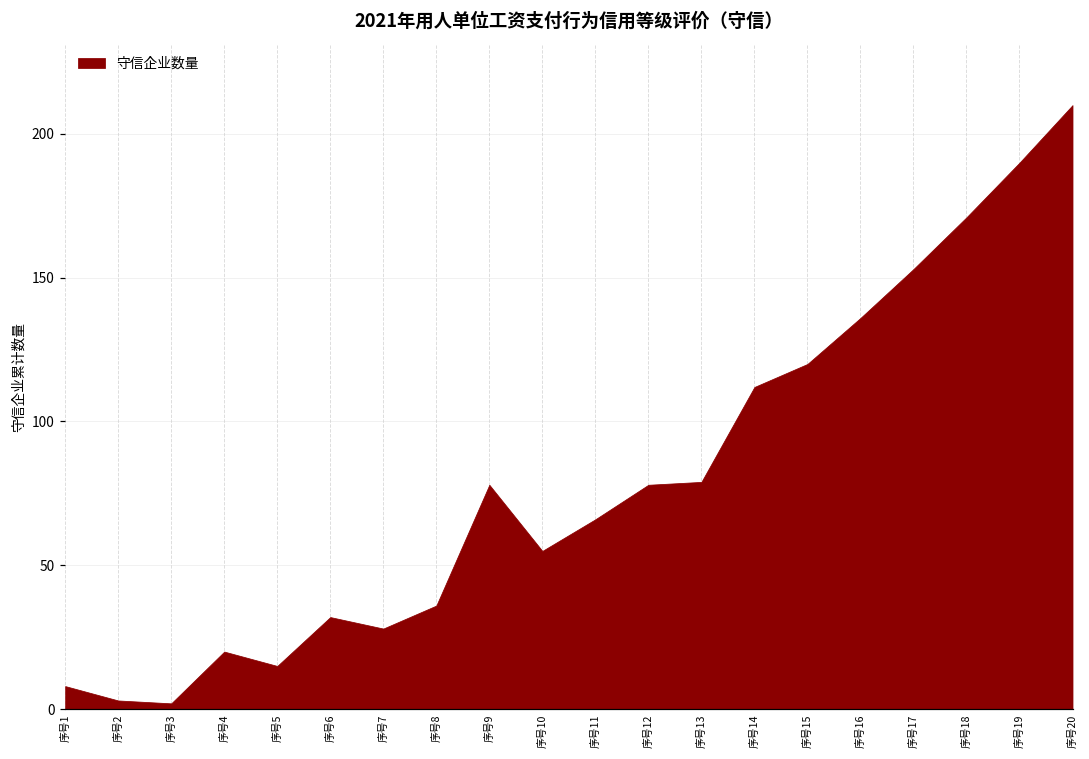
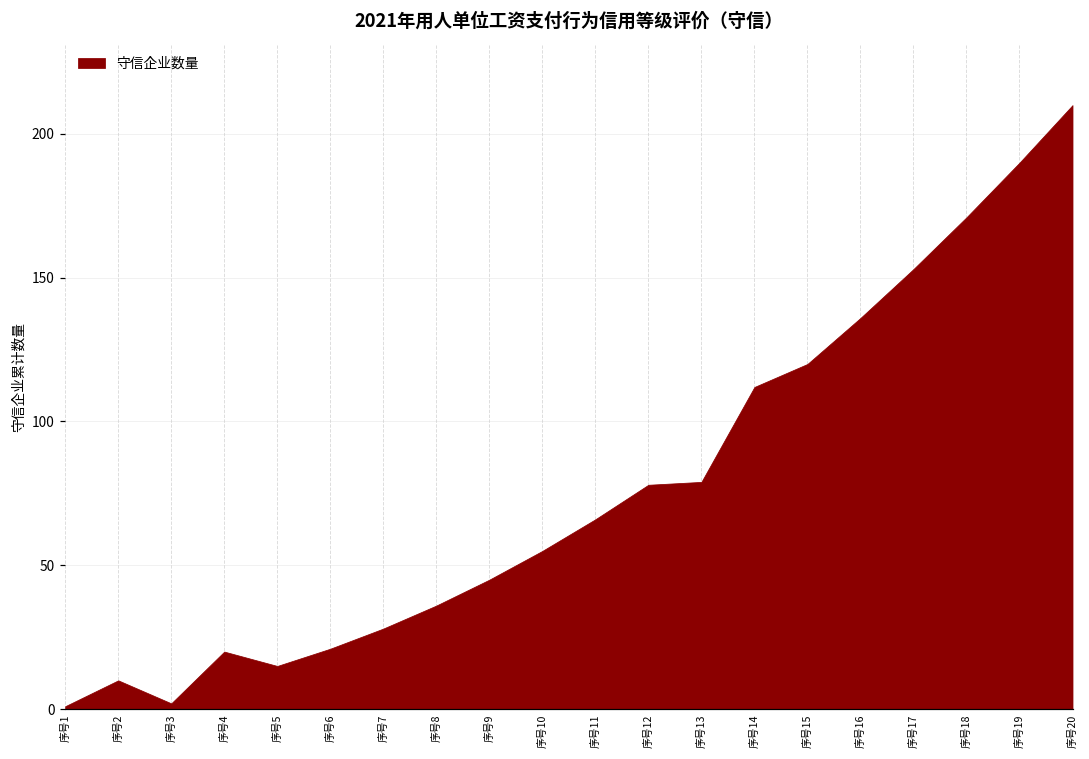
序号1: 8 -> 1
序号2: 3 -> 10
序号6: 32 -> 21
序号9: 78 -> 45
